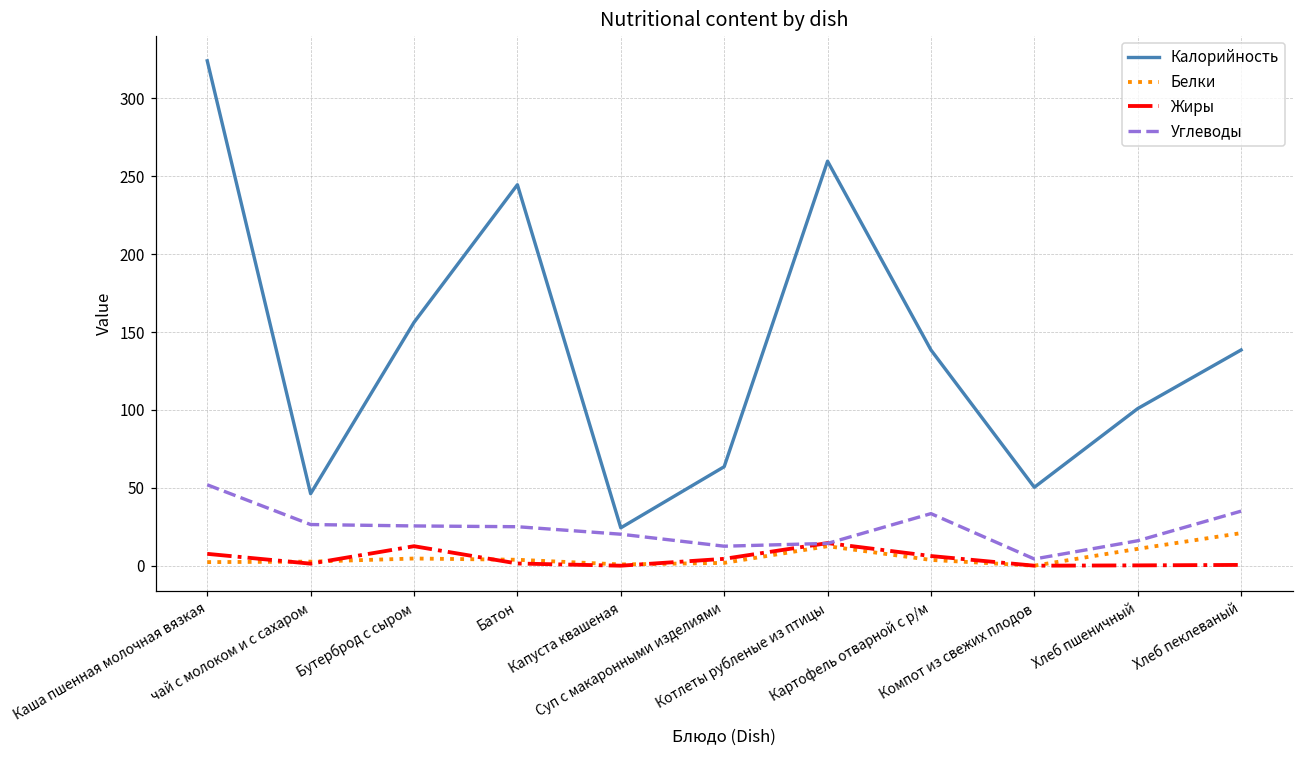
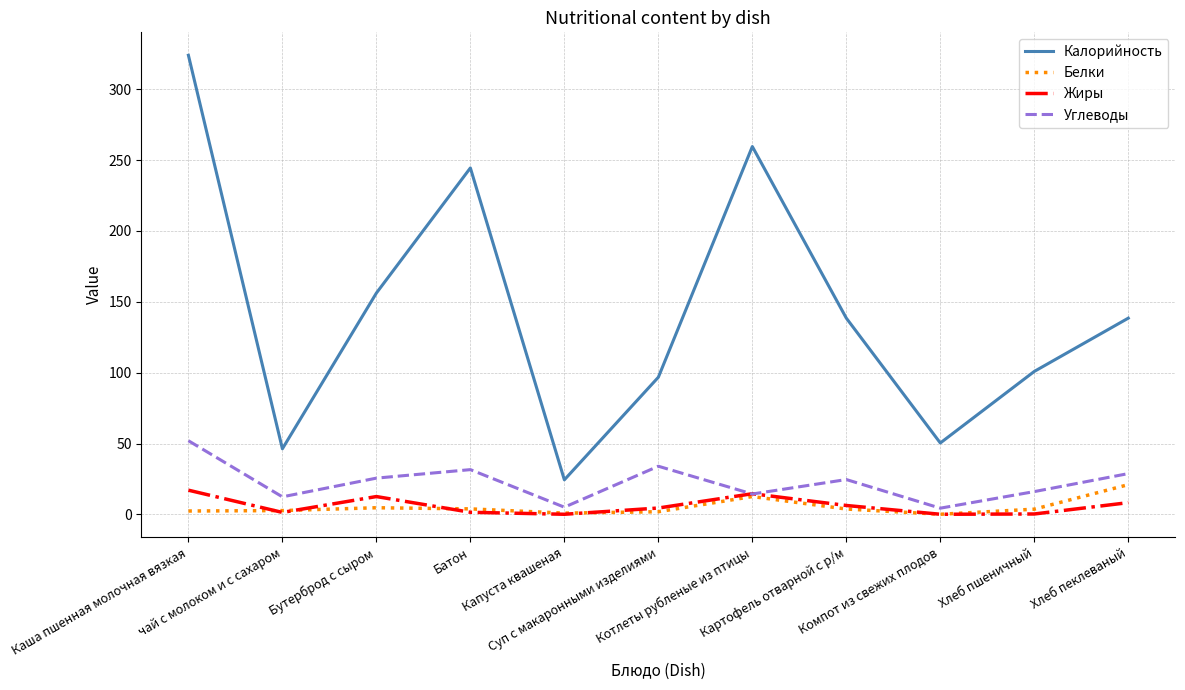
Жиры, Каша пшенная молочная вязкая: 8 -> 17
Углеводы, чай с молоком и с сахаром: 27 -> 12
Углеводы, Батон: 25 -> 32
Углеводы, Капуста квашеная: 20 -> 5
Калорийность, Суп с макаронными изделиями: 64 -> 97
Углеводы, Суп с макаронными изделиями: 13 -> 34
Углеводы, Картофель отварной с р/м: 34 -> 25
Белки, Хлеб пшеничный: 11 -> 4
Жиры, Хлеб пеклеваный: 1 -> 8
Углеводы, Хлеб пеклеваный: 35 -> 29
